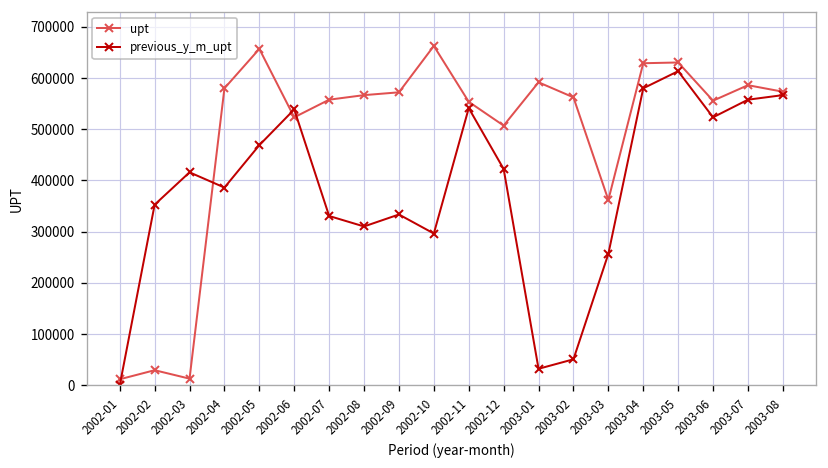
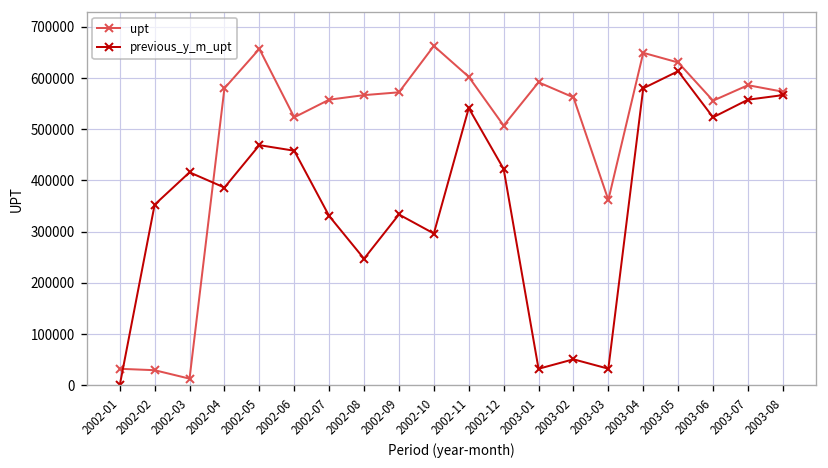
upt, 2002-01: 10000 -> 30000
previous_y_m_upt, 2002-06: 540000 -> 460000
previous_y_m_upt, 2002-08: 310000 -> 250000
upt, 2002-11: 550000 -> 600000
previous_y_m_upt, 2003-03: 260000 -> 30000
upt, 2003-04: 630000 -> 650000
